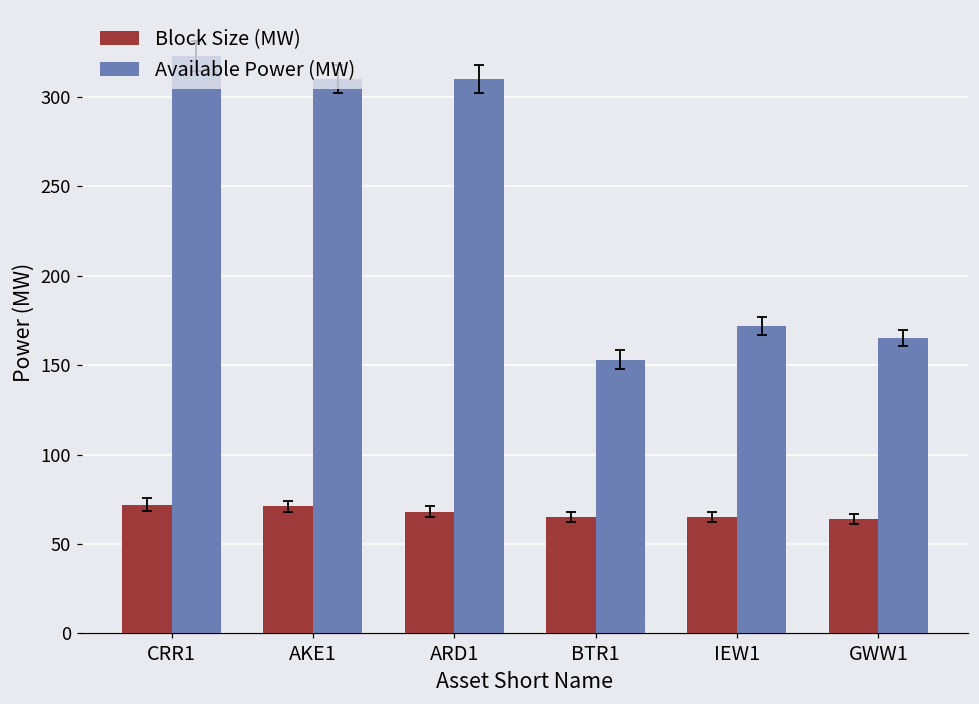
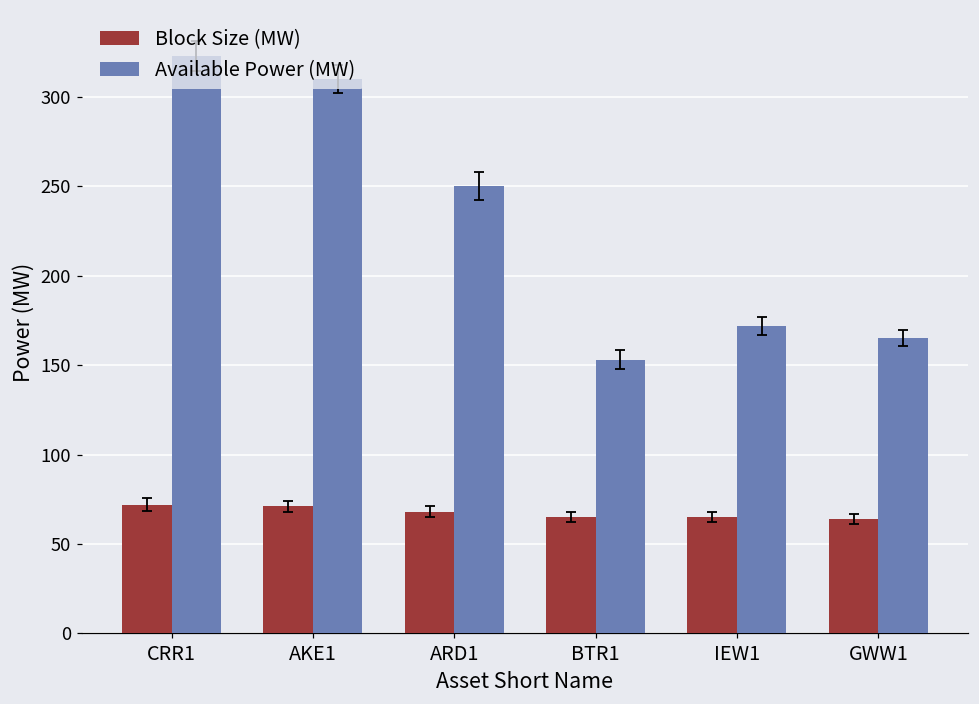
Available Power (MW), ARD1: 310 -> 250
